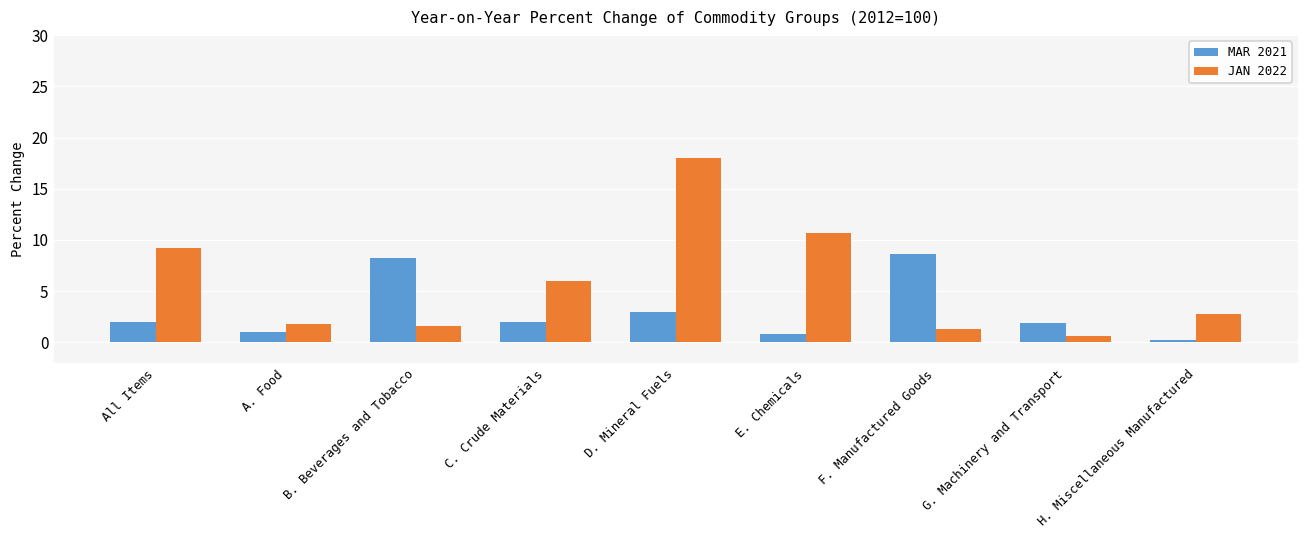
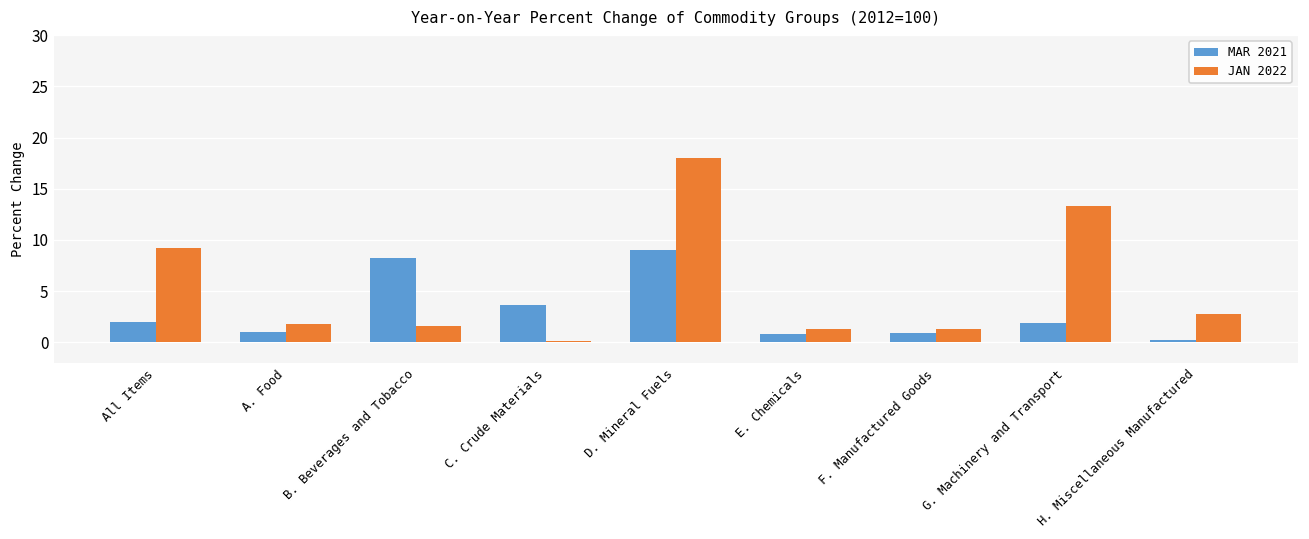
MAR 2021, C. Crude Materials: 2 -> 4
JAN 2022, C. Crude Materials: 6 -> 0
MAR 2021, D. Mineral Fuels: 3 -> 9
JAN 2022, E. Chemicals: 11 -> 1
MAR 2021, F. Manufactured Goods: 9 -> 1
JAN 2022, G. Machinery and Transport: 1 -> 13
